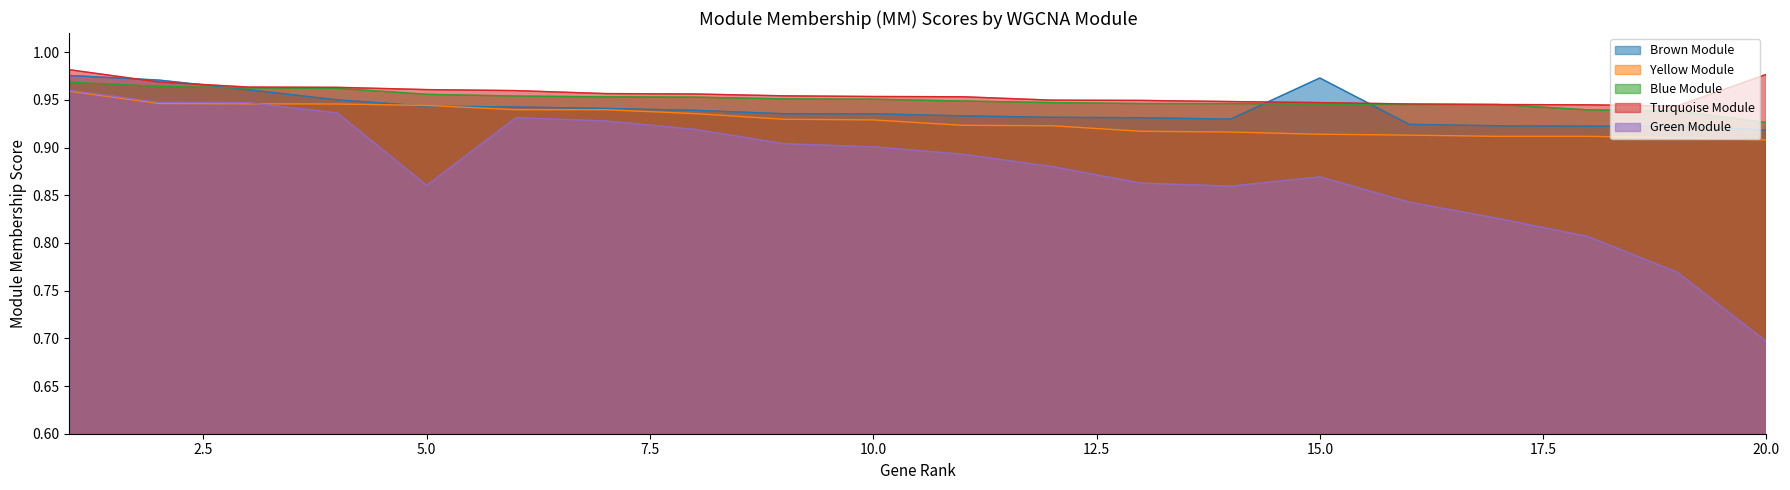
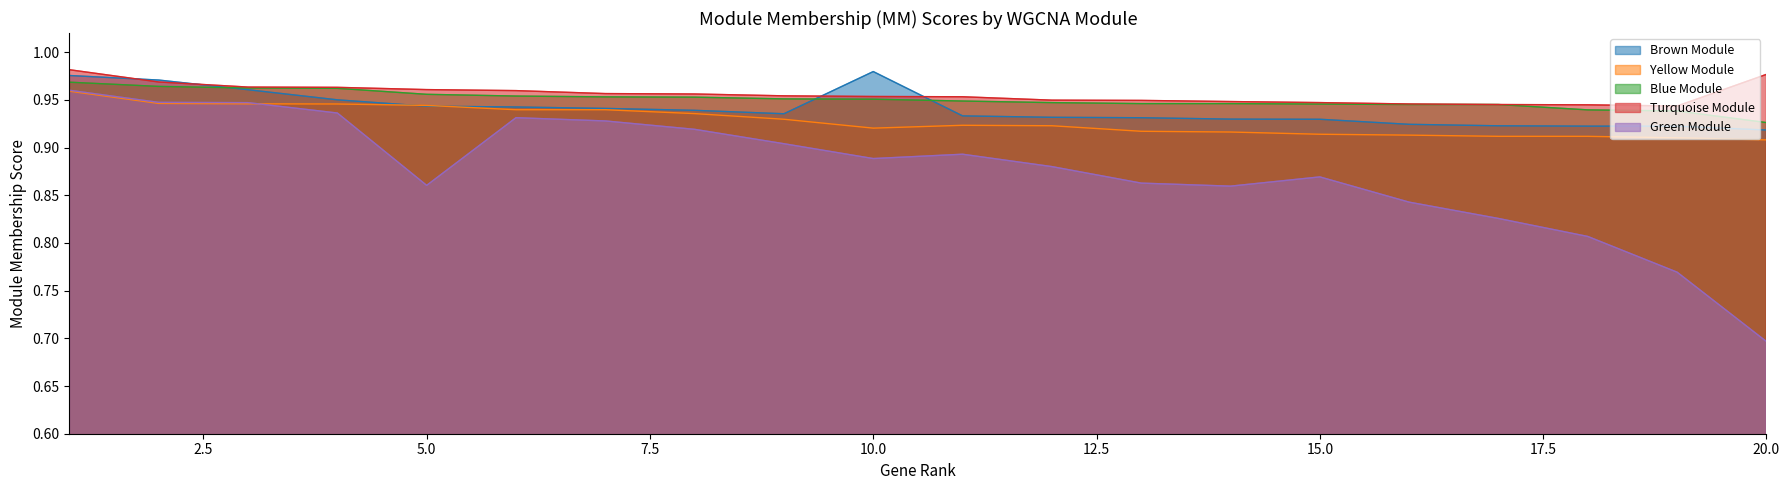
Brown Module, 10.0: 0.94 -> 0.98
Yellow Module, 10.0: 0.93 -> 0.92
Green Module, 10.0: 0.90 -> 0.89
Brown Module, 15.0: 0.97 -> 0.93
